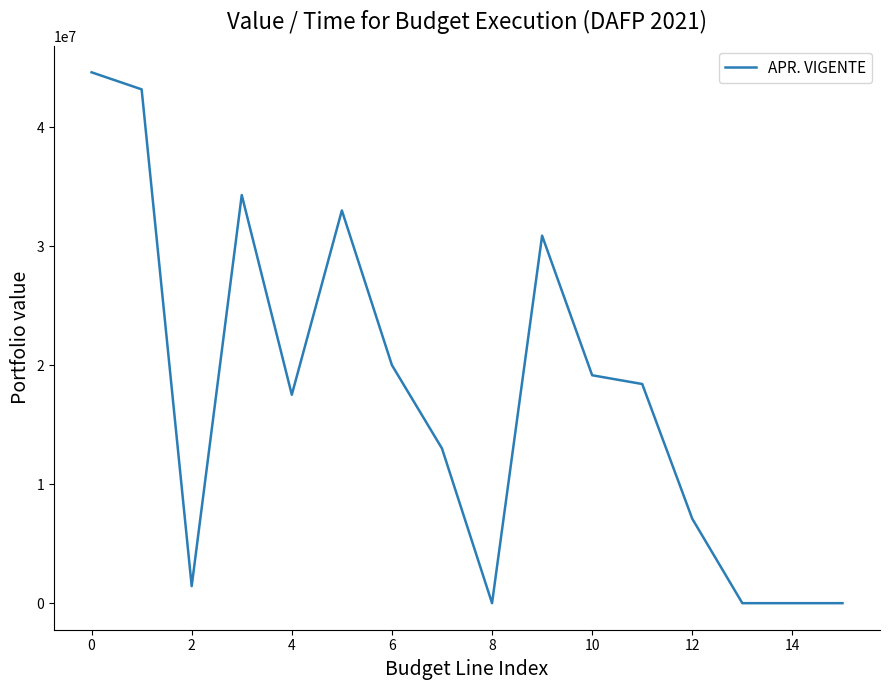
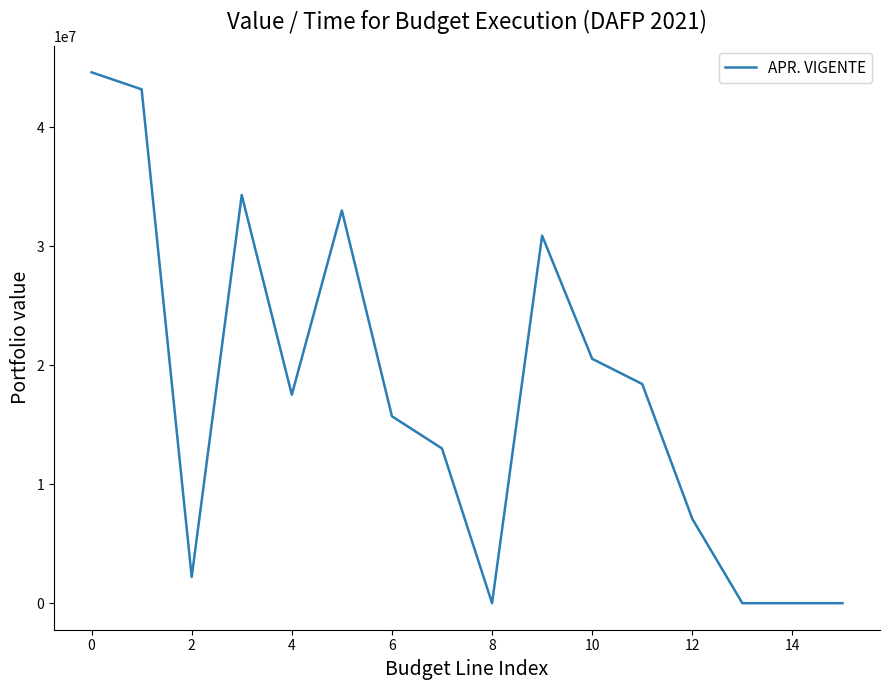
2: 1400000 -> 2200000
6: 20000000 -> 15700000
10: 19200000 -> 20500000
